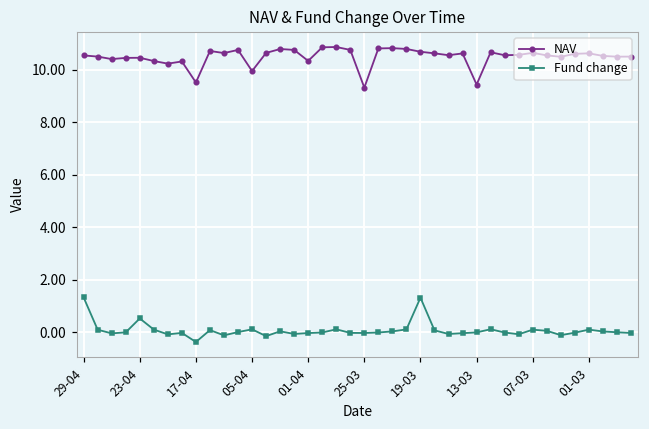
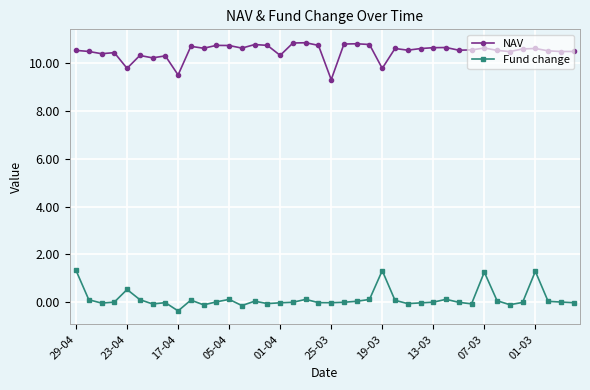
NAV, 23-04: 10.5 -> 9.8
NAV, 05-04: 9.9 -> 10.7
NAV, 19-03: 10.7 -> 9.8
NAV, 13-03: 9.4 -> 10.7
Fund change, 07-03: 0.1 -> 1.3
Fund change, 01-03: 0.1 -> 1.3
